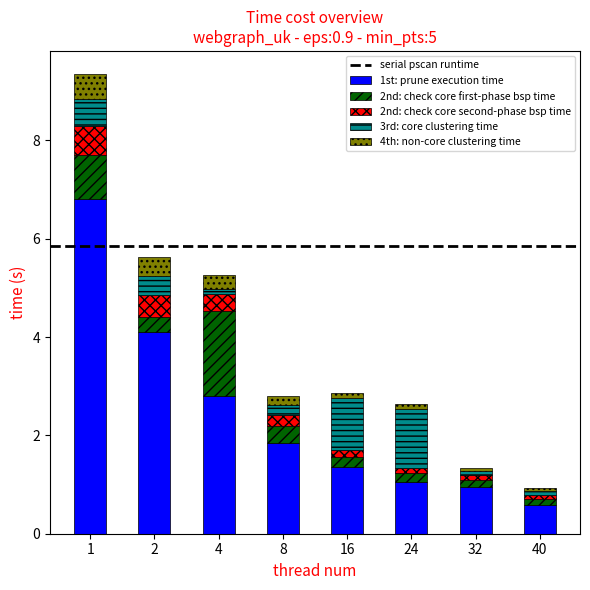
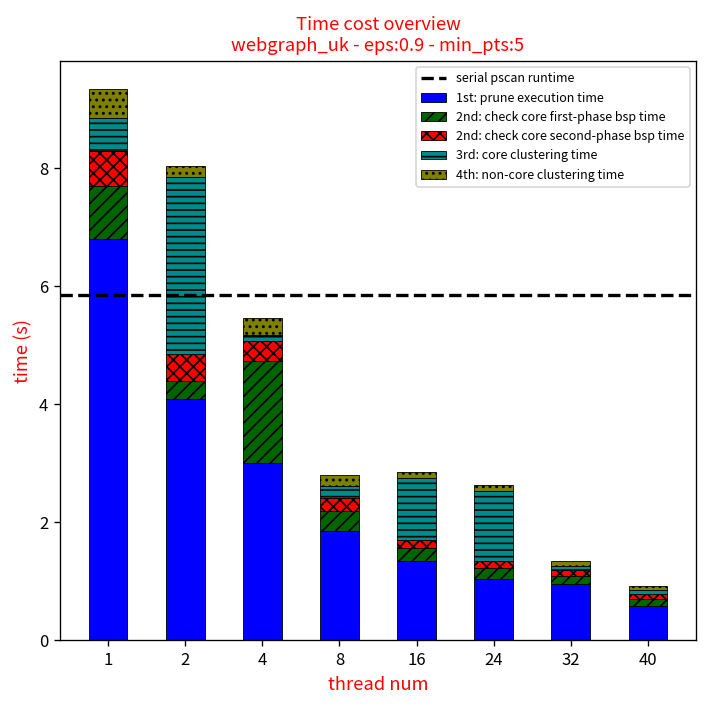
3rd: core clustering time, 2: 0.4 -> 3.0
4th: non-core clustering time, 2: 0.4 -> 0.2
1st: prune execution time, 4: 2.8 -> 3.0
